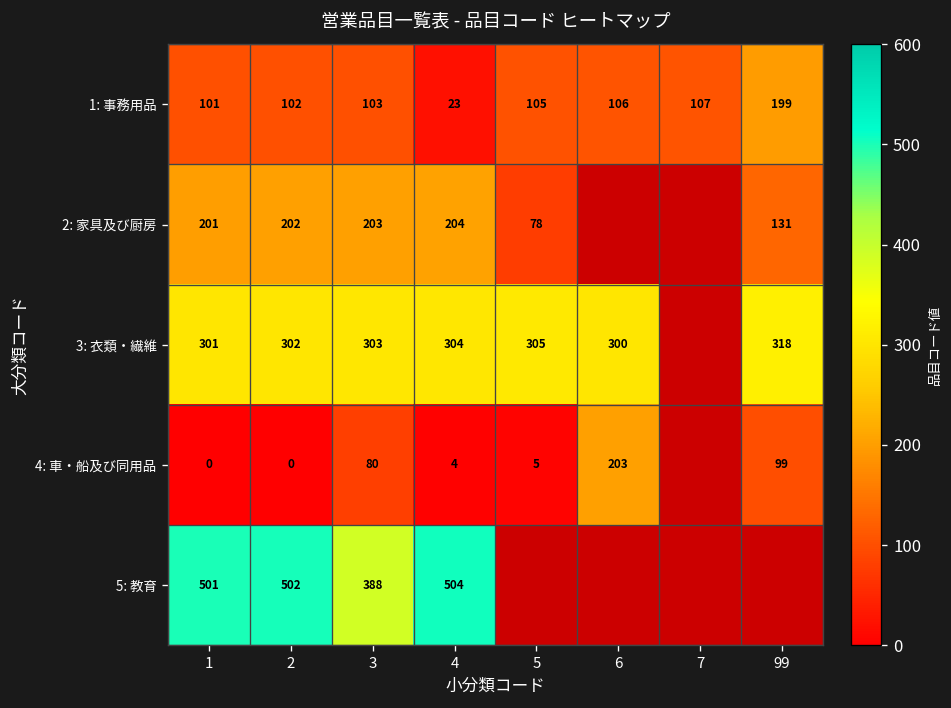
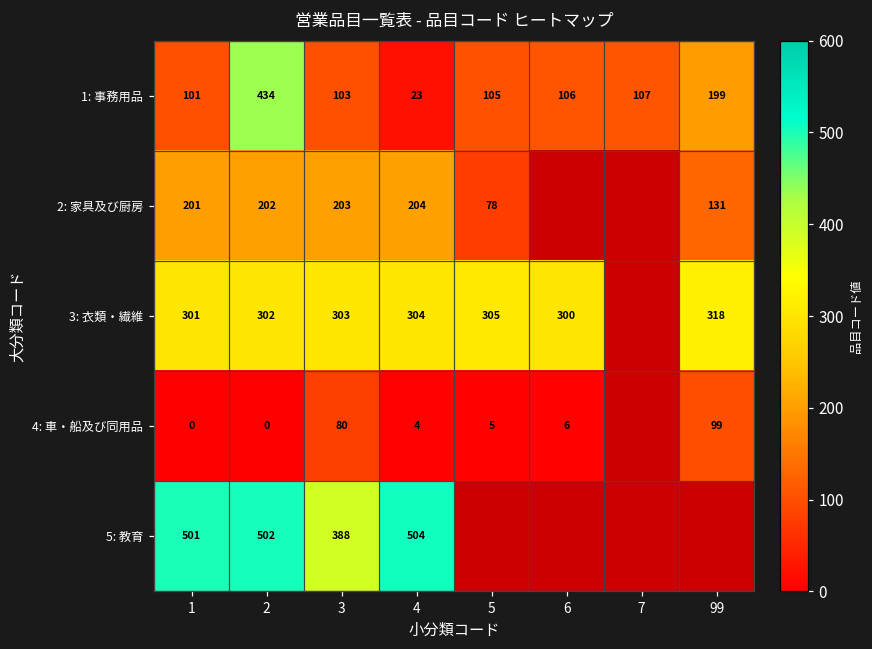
1: 事務用品, 2: 102 -> 434
4: 車・船及び同用品, 6: 203 -> 6
